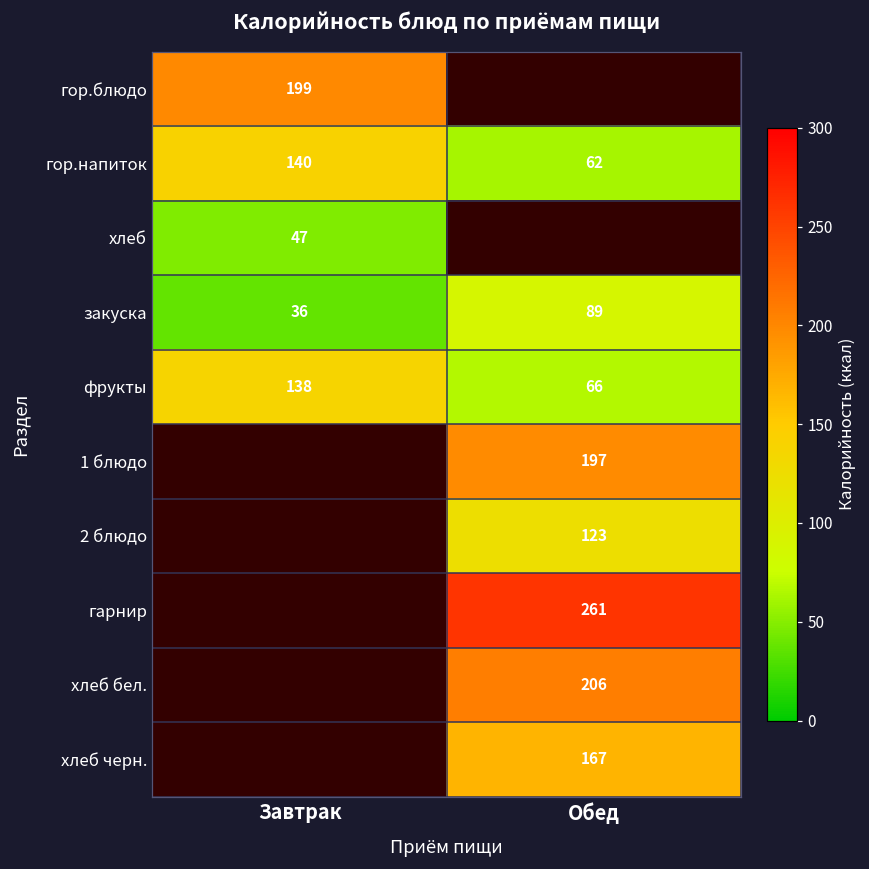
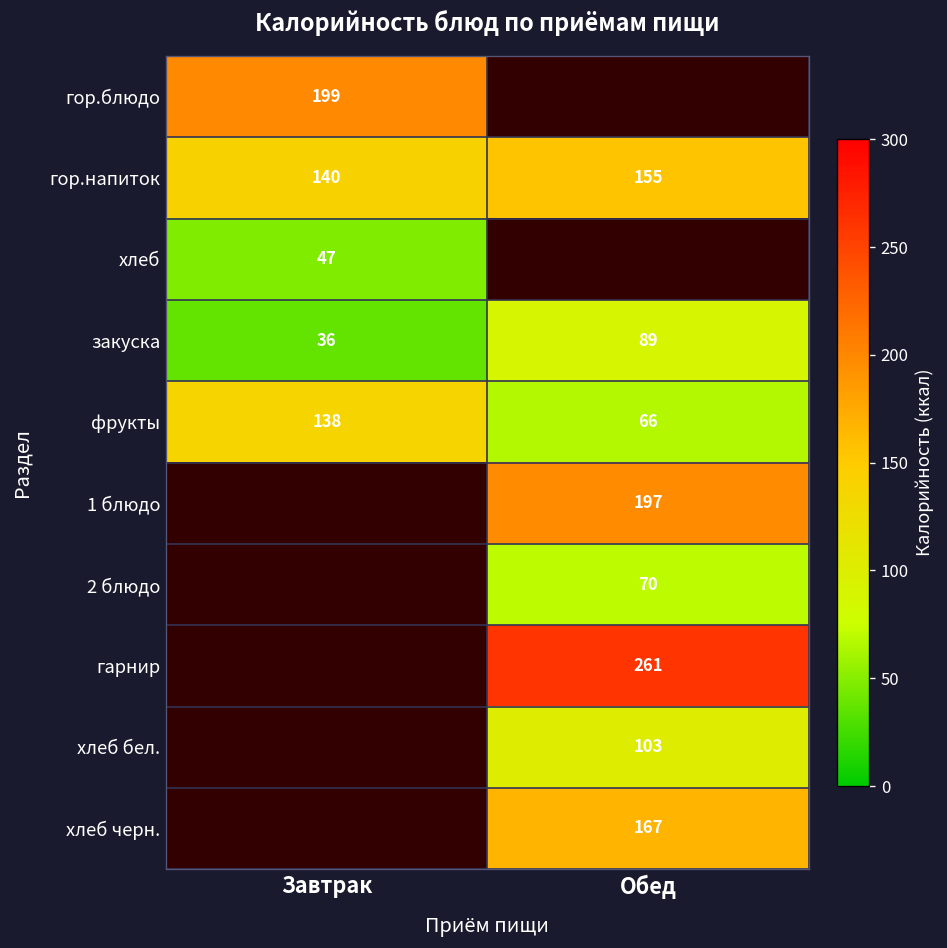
гор.напиток, Обед: 62 -> 155
2 блюдо, Обед: 123 -> 70
хлеб бел., Обед: 206 -> 103
